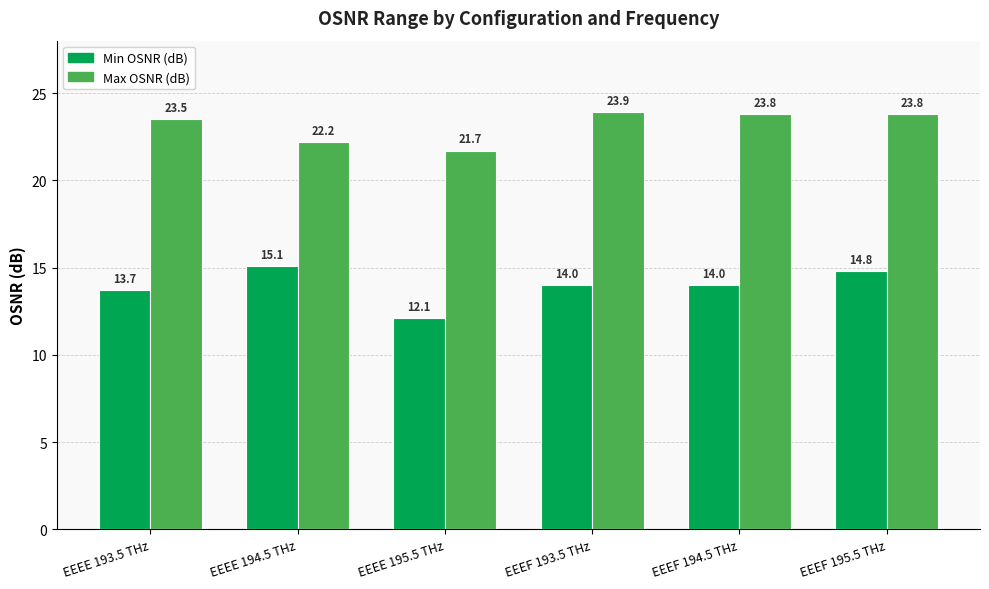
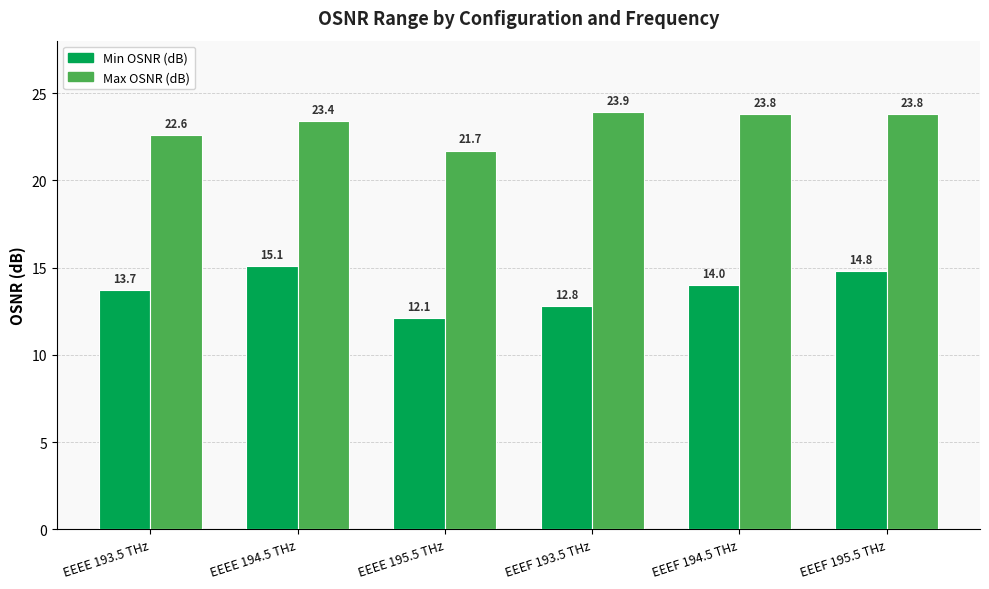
Max OSNR (dB), EEEE 193.5 THz: 23.5 -> 22.6
Max OSNR (dB), EEEE 194.5 THz: 22.2 -> 23.4
Min OSNR (dB), EEEF 193.5 THz: 14.0 -> 12.8
